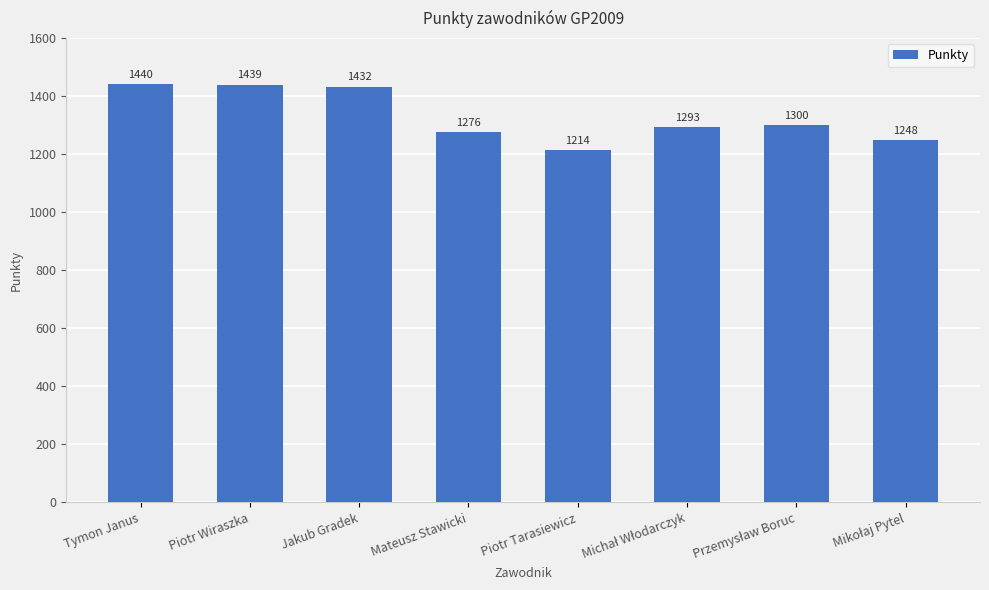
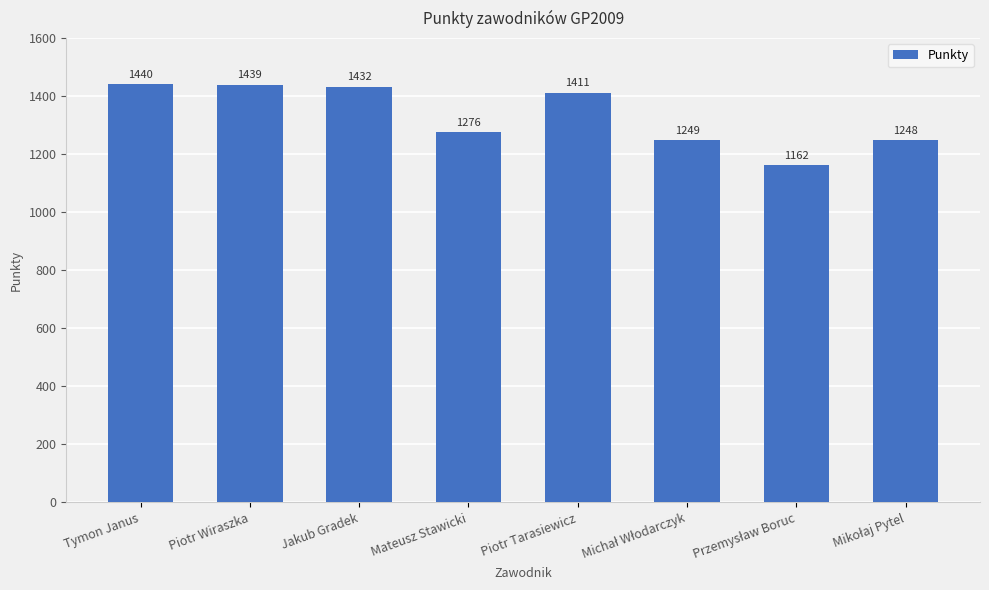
Piotr Tarasiewicz: 1214 -> 1411
Michał Włodarczyk: 1293 -> 1249
Przemysław Boruc: 1300 -> 1162
